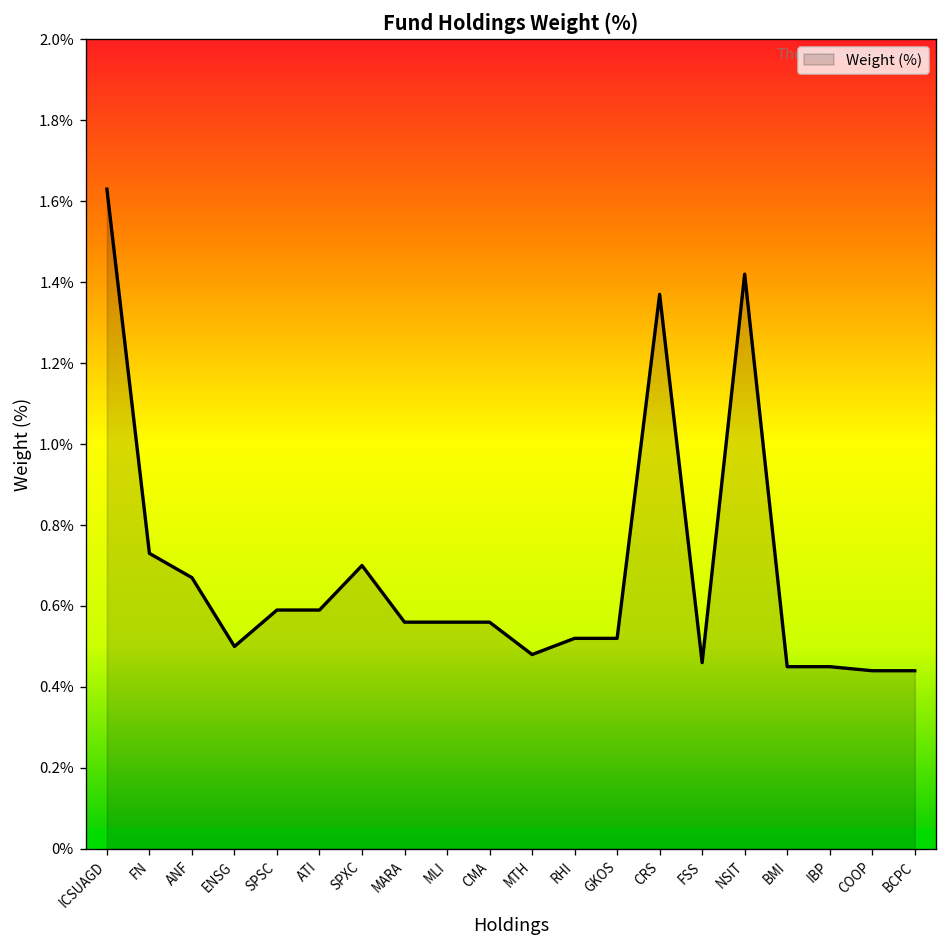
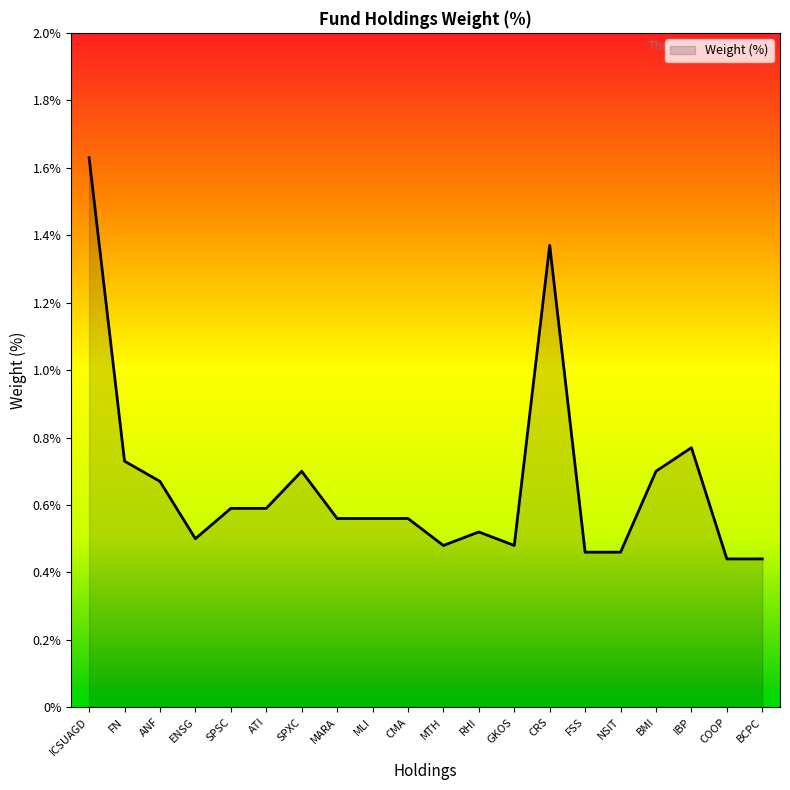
GKOS: 0.52% -> 0.48%
NSIT: 1.42% -> 0.46%
BMI: 0.45% -> 0.70%
IBP: 0.45% -> 0.77%
